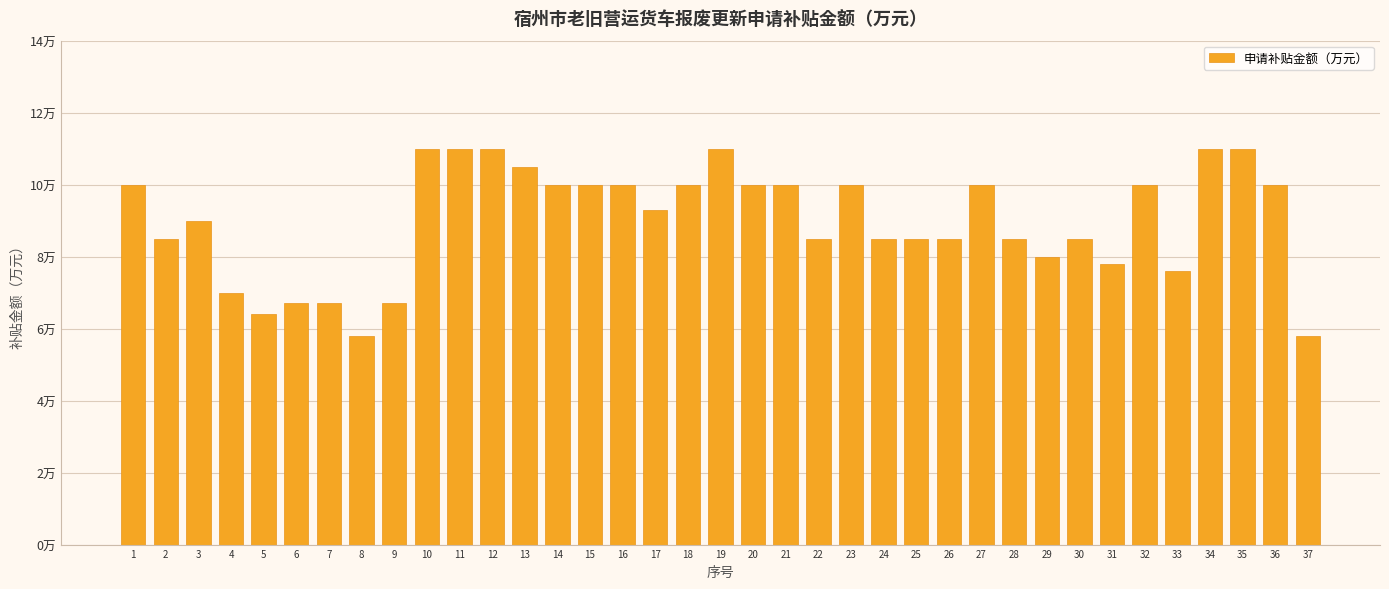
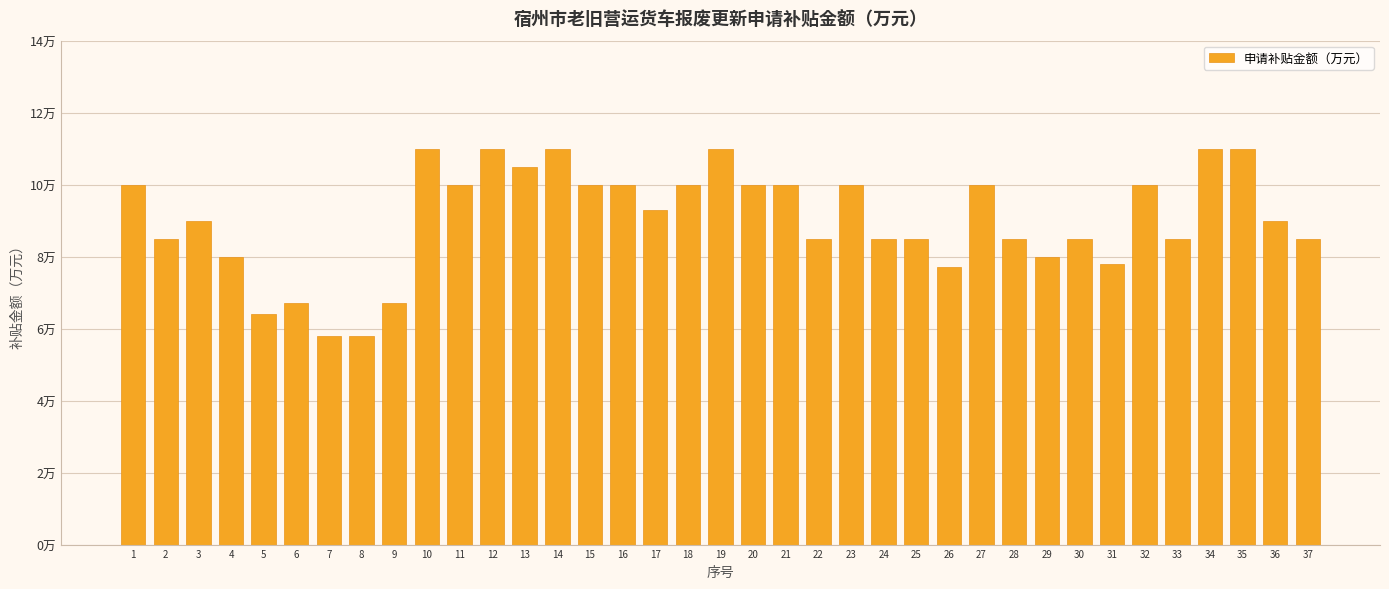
4: 7万 -> 8万
7: 6.7万 -> 5.8万
11: 11万 -> 10万
14: 10万 -> 11万
26: 8.5万 -> 7.7万
33: 7.6万 -> 8.5万
36: 10万 -> 9万
37: 5.8万 -> 8.5万
